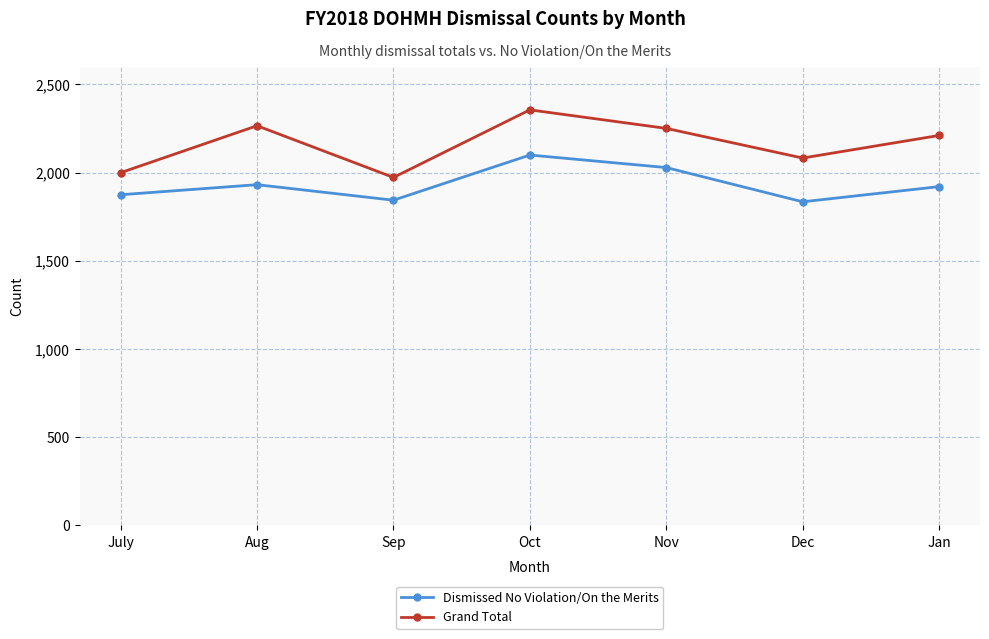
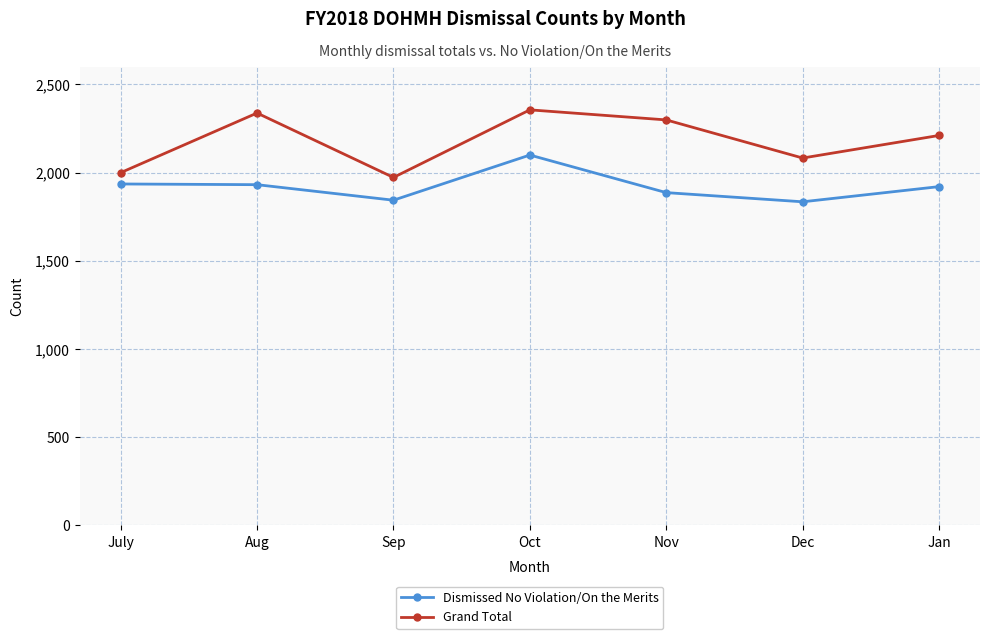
Dismissed No Violation/On the Merits, July: 1,870 -> 1,940
Grand Total, Aug: 2,270 -> 2,340
Dismissed No Violation/On the Merits, Nov: 2,030 -> 1,890
Grand Total, Nov: 2,250 -> 2,300
